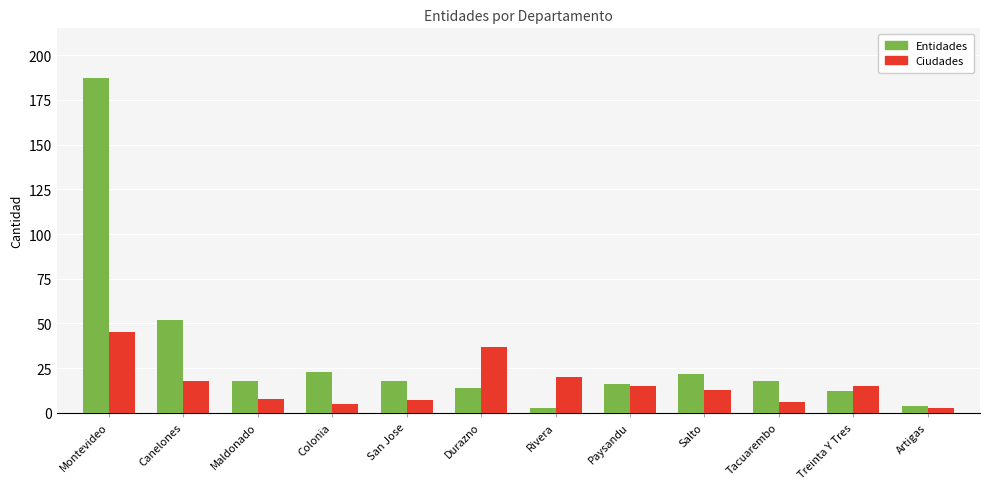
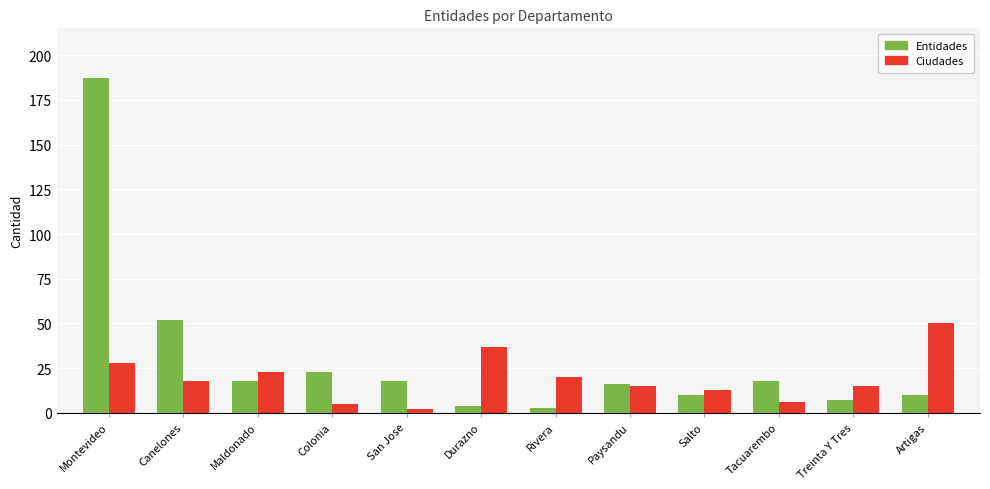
Ciudades, Montevideo: 45 -> 28
Ciudades, Maldonado: 8 -> 23
Ciudades, San Jose: 7 -> 2
Entidades, Durazno: 14 -> 4
Entidades, Salto: 22 -> 10
Entidades, Treinta Y Tres: 12 -> 7
Entidades, Artigas: 4 -> 10
Ciudades, Artigas: 3 -> 50
